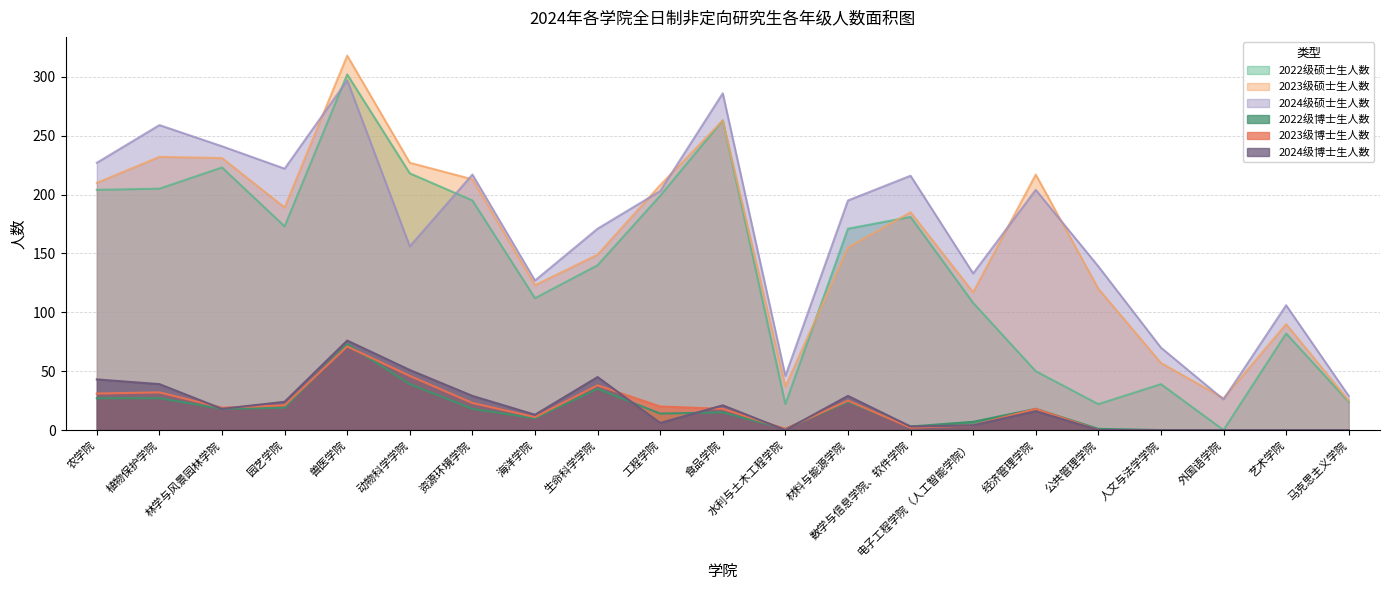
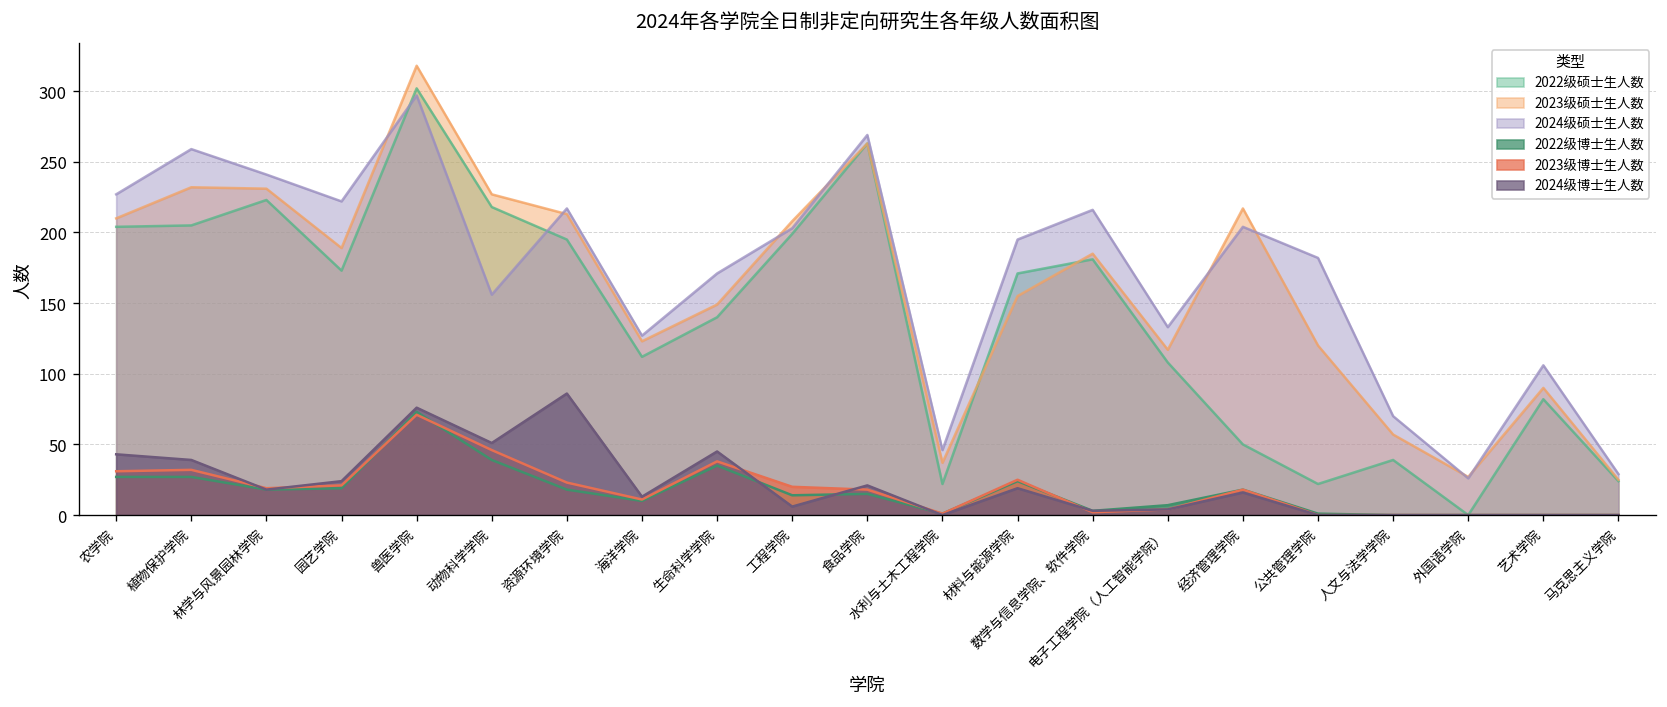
2024级博士生人数, 资源环境学院: 29 -> 86
2024级硕士生人数, 食品学院: 286 -> 269
2024级博士生人数, 材料与能源学院: 29 -> 19
2024级硕士生人数, 公共管理学院: 139 -> 182
